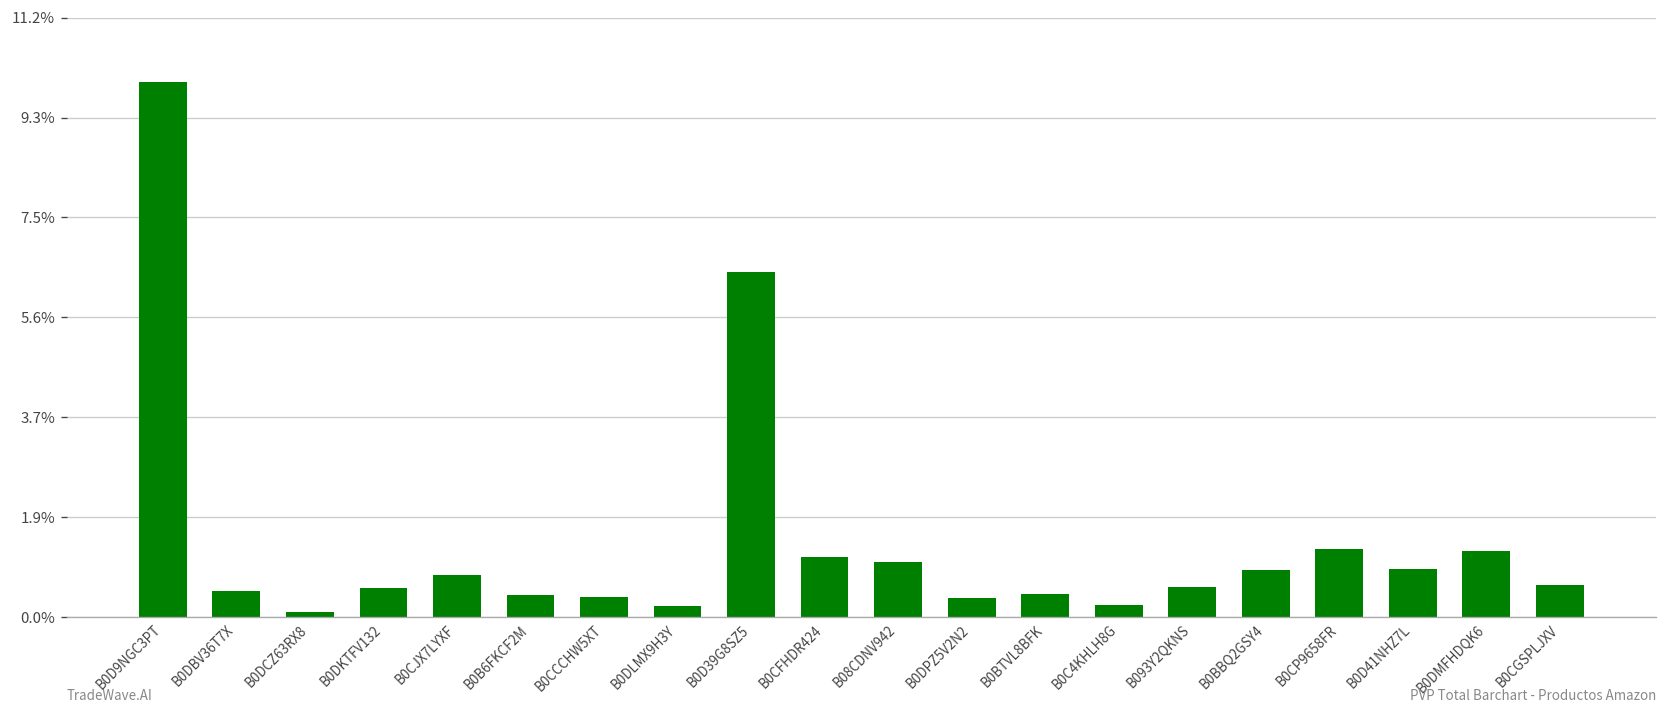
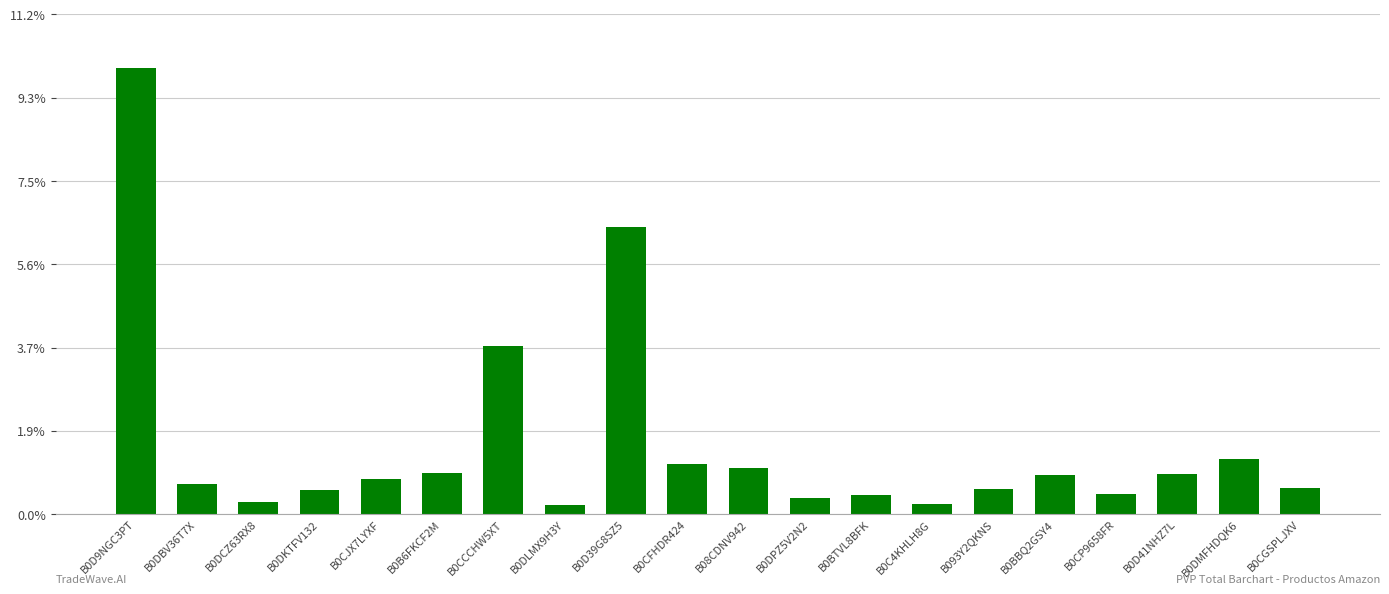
B0DBV36T7X: 0.5% -> 0.7%
B0DCZ63RX8: 0.1% -> 0.3%
B0B6FKCF2M: 0.4% -> 0.9%
B0CCCHW5XT: 0.4% -> 3.8%
B0CP9658FR: 1.3% -> 0.5%
